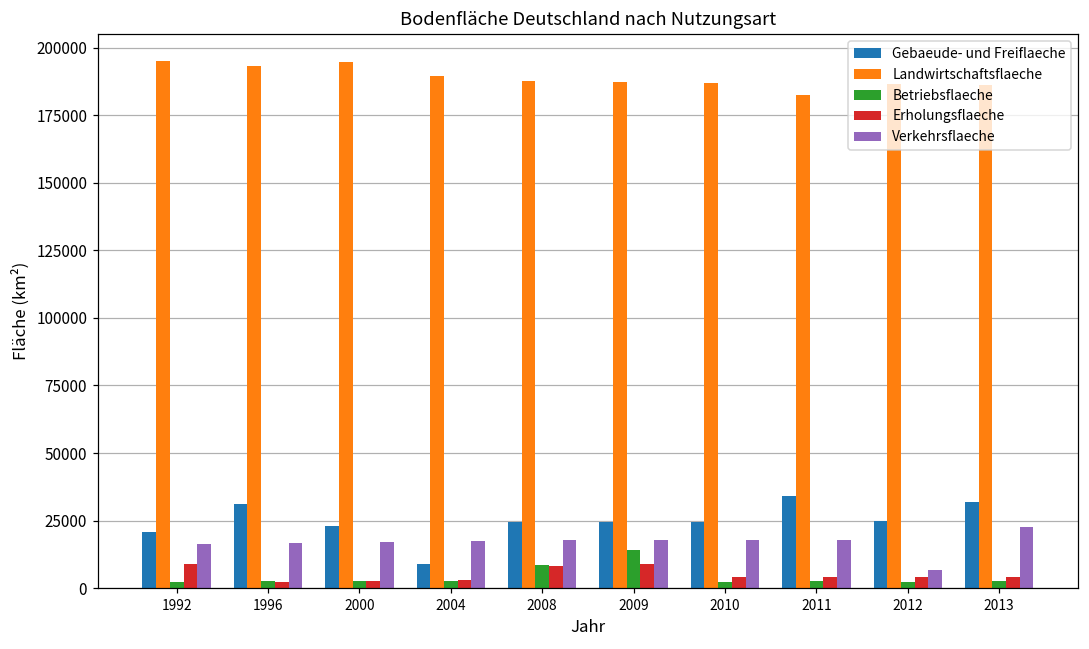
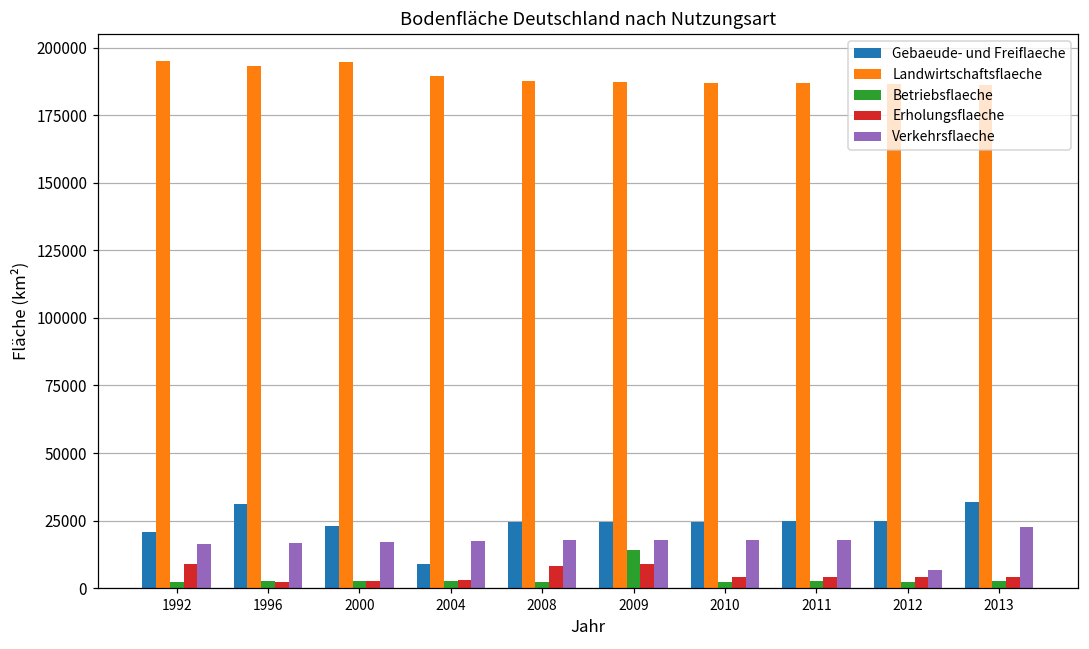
Betriebsflaeche, 2008: 9000 -> 2000
Gebaeude- und Freiflaeche, 2011: 34000 -> 25000
Landwirtschaftsflaeche, 2011: 182000 -> 187000
